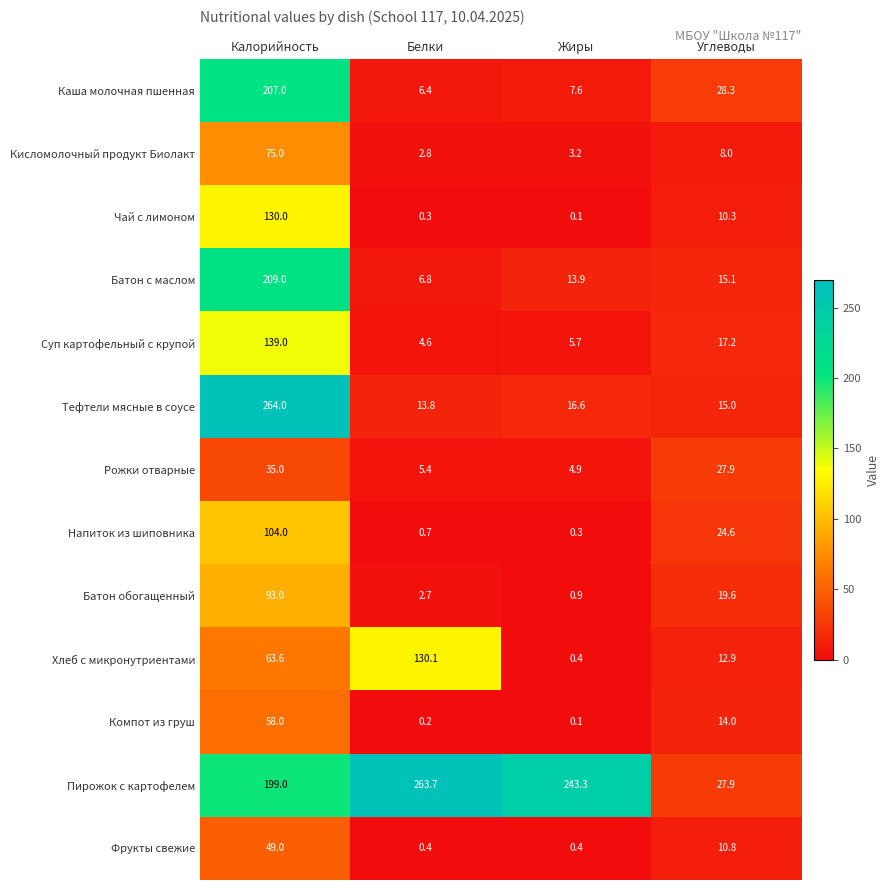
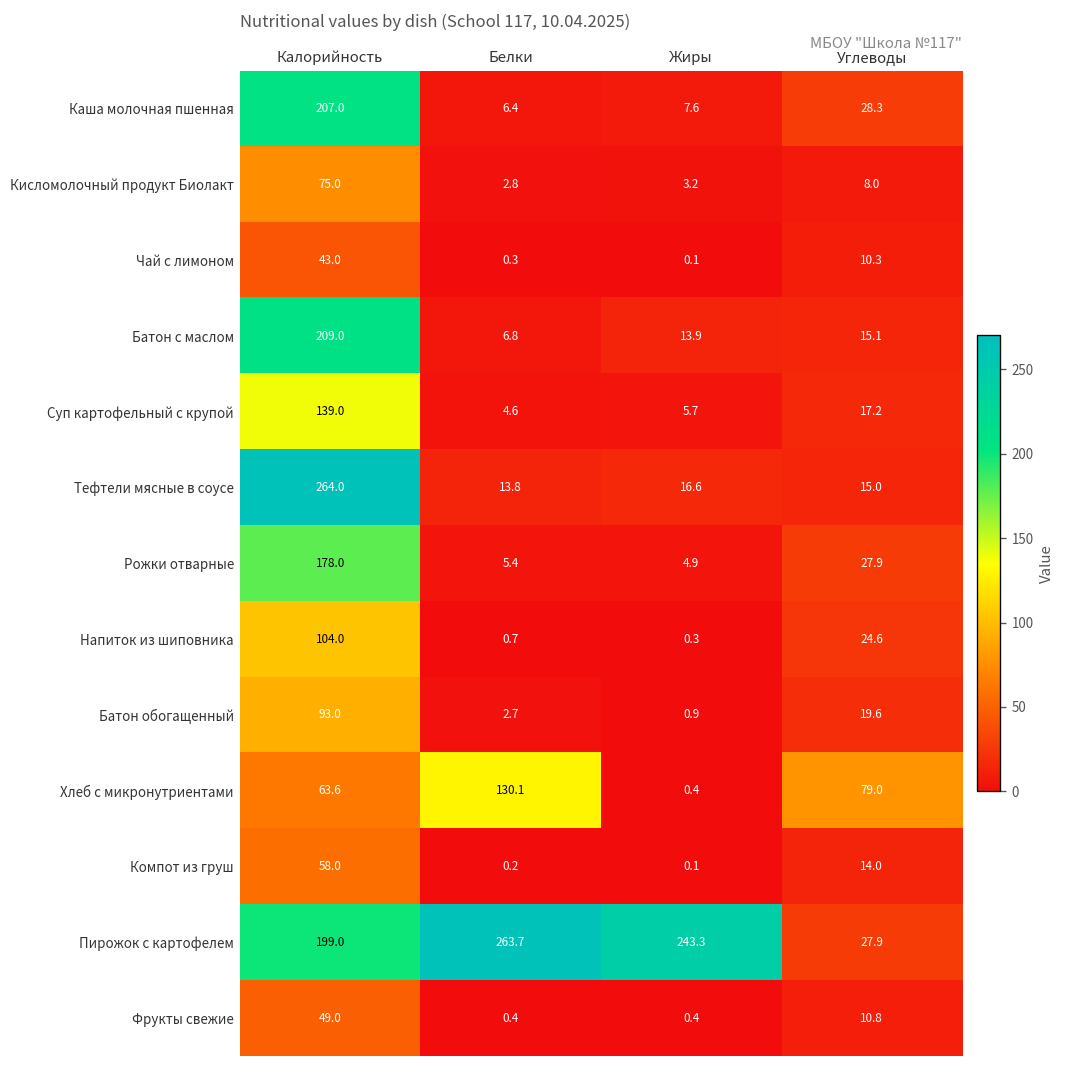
Чай с лимоном, Калорийность: 130.0 -> 43.0
Рожки отварные, Калорийность: 35.0 -> 178.0
Хлеб с микронутриентами, Углеводы: 12.9 -> 79.0
